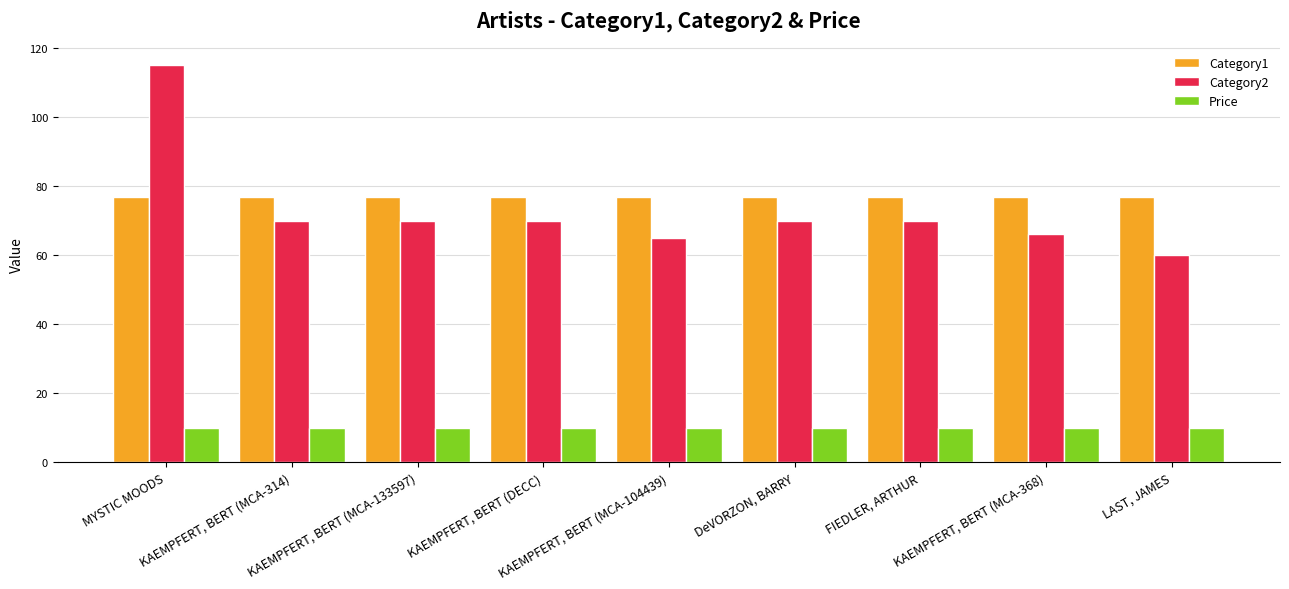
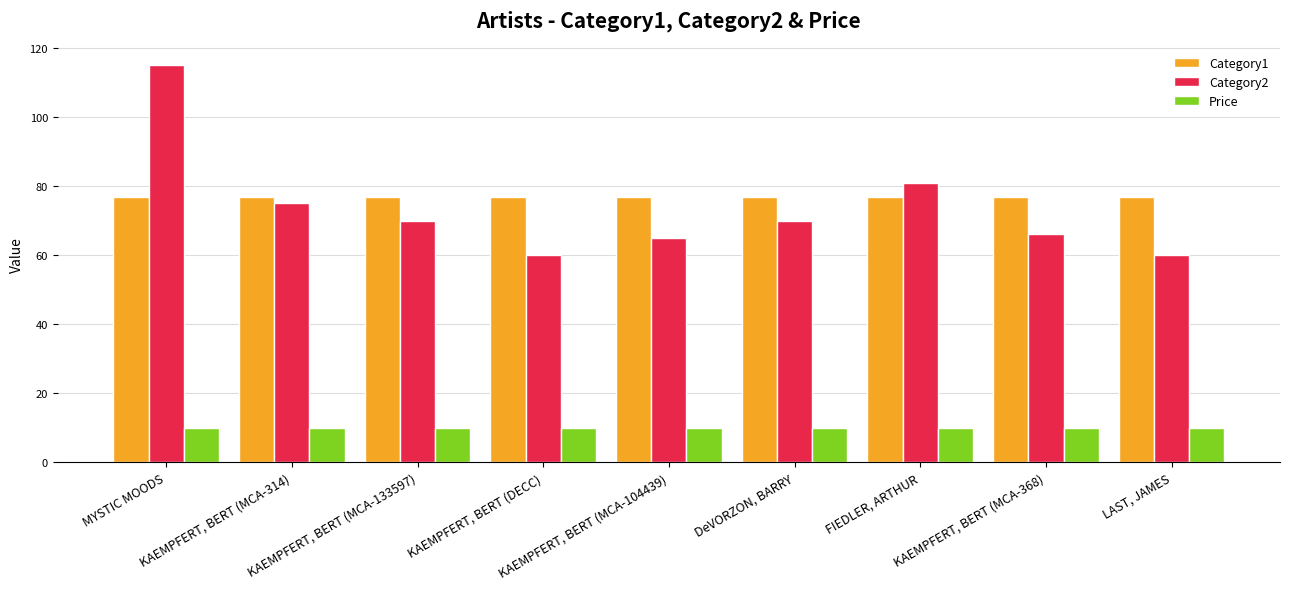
Category2, KAEMPFERT, BERT (MCA-314): 70 -> 75
Category2, KAEMPFERT, BERT (DECC): 70 -> 60
Category2, FIEDLER, ARTHUR: 70 -> 81
